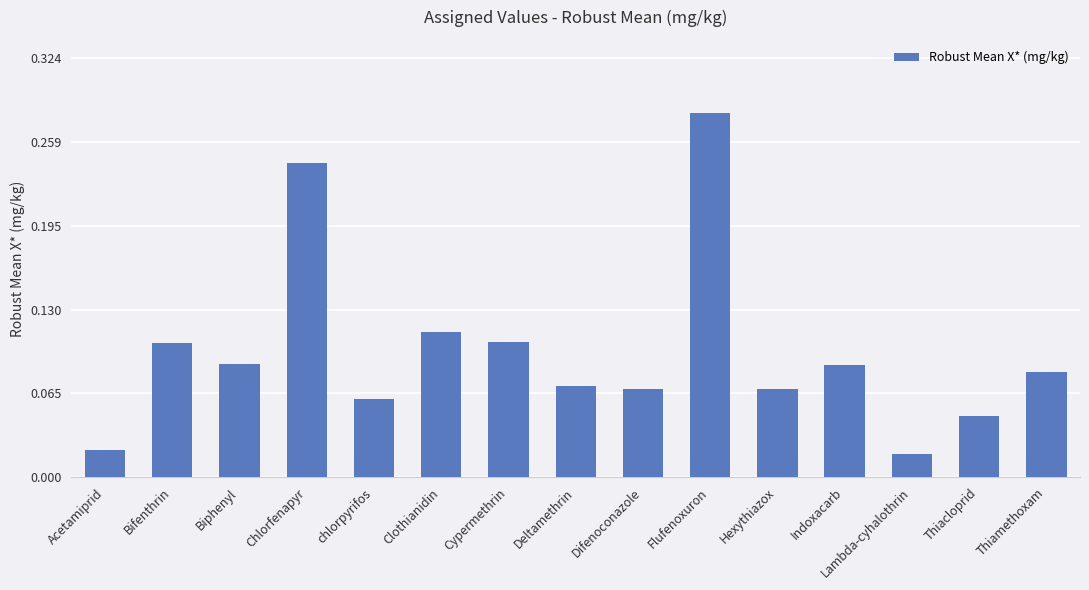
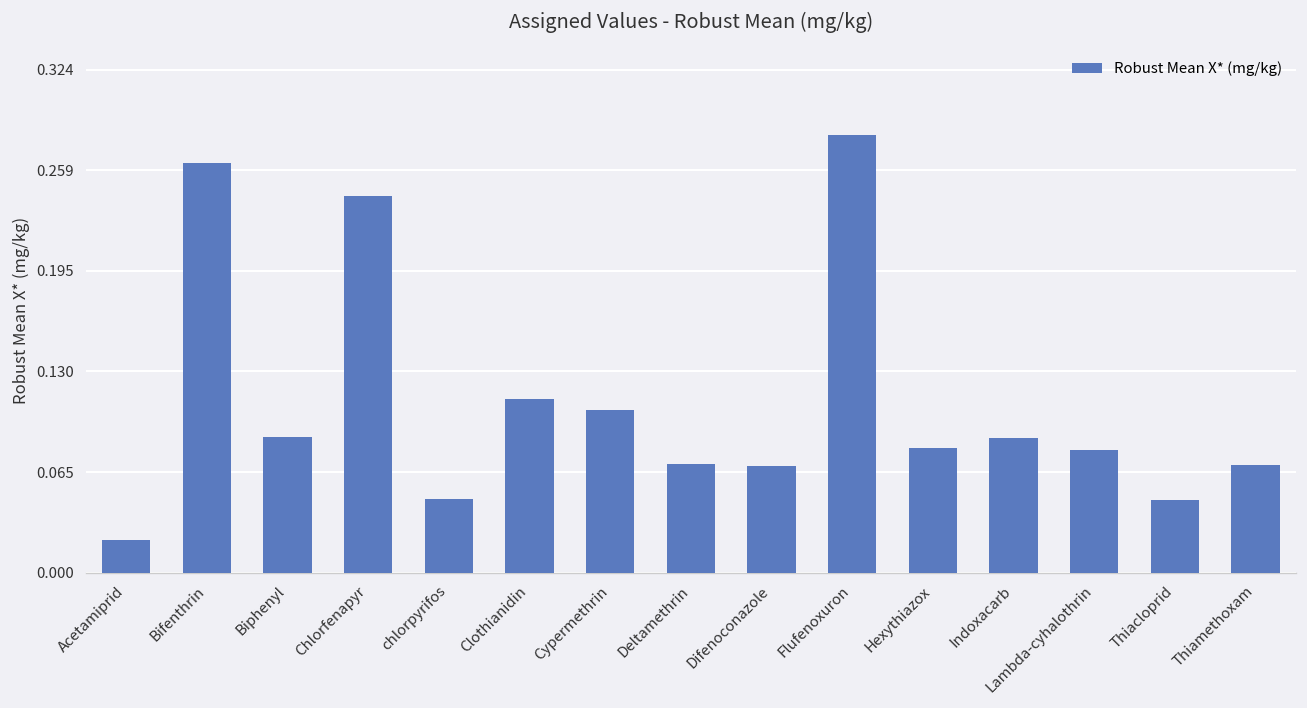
Bifenthrin: 0.104 -> 0.264
chlorpyrifos: 0.061 -> 0.048
Hexythiazox: 0.068 -> 0.080
Lambda-cyhalothrin: 0.018 -> 0.079
Thiamethoxam: 0.082 -> 0.069
